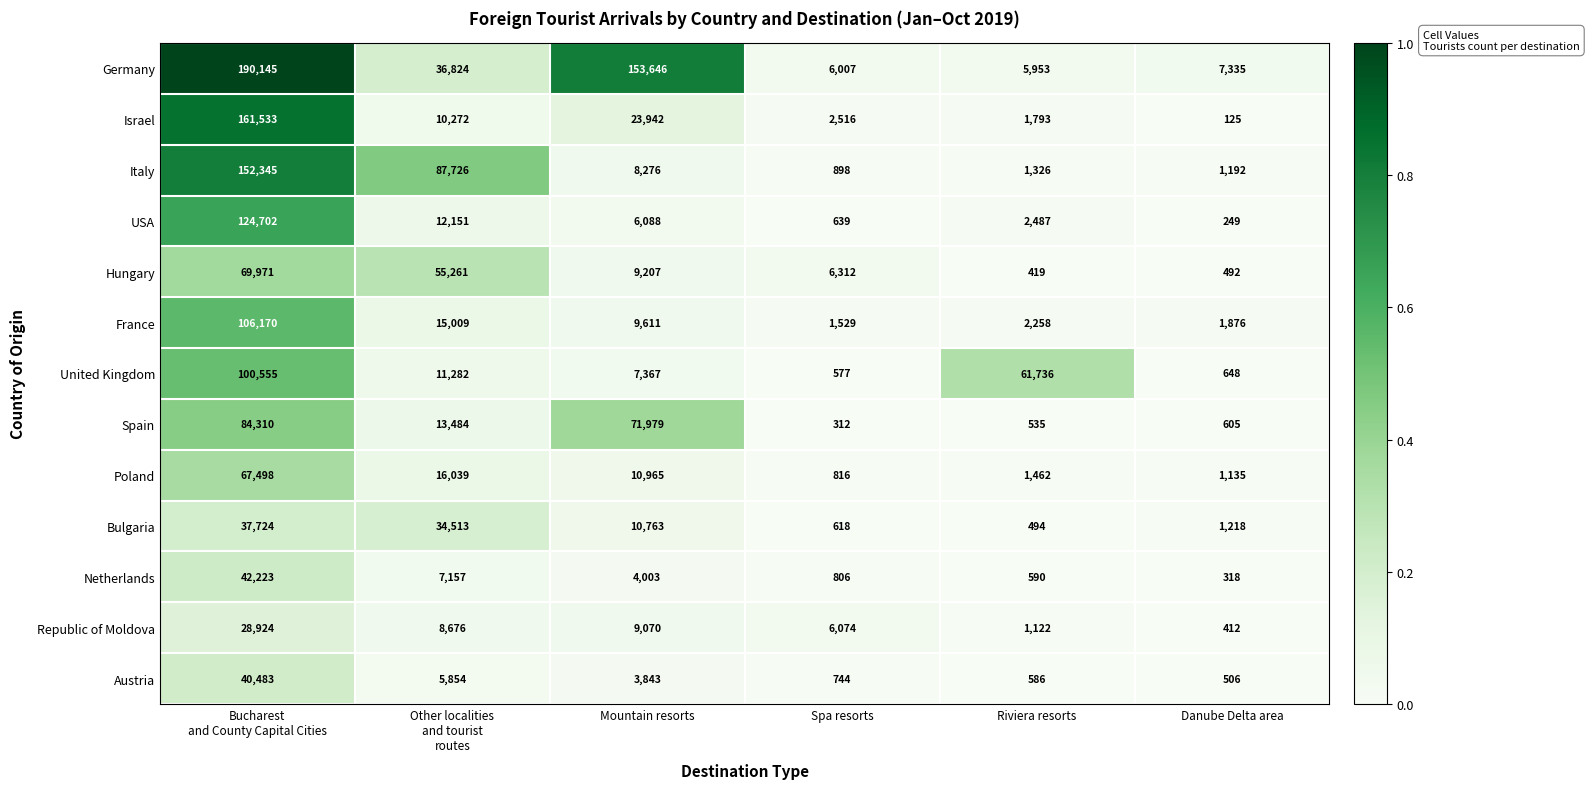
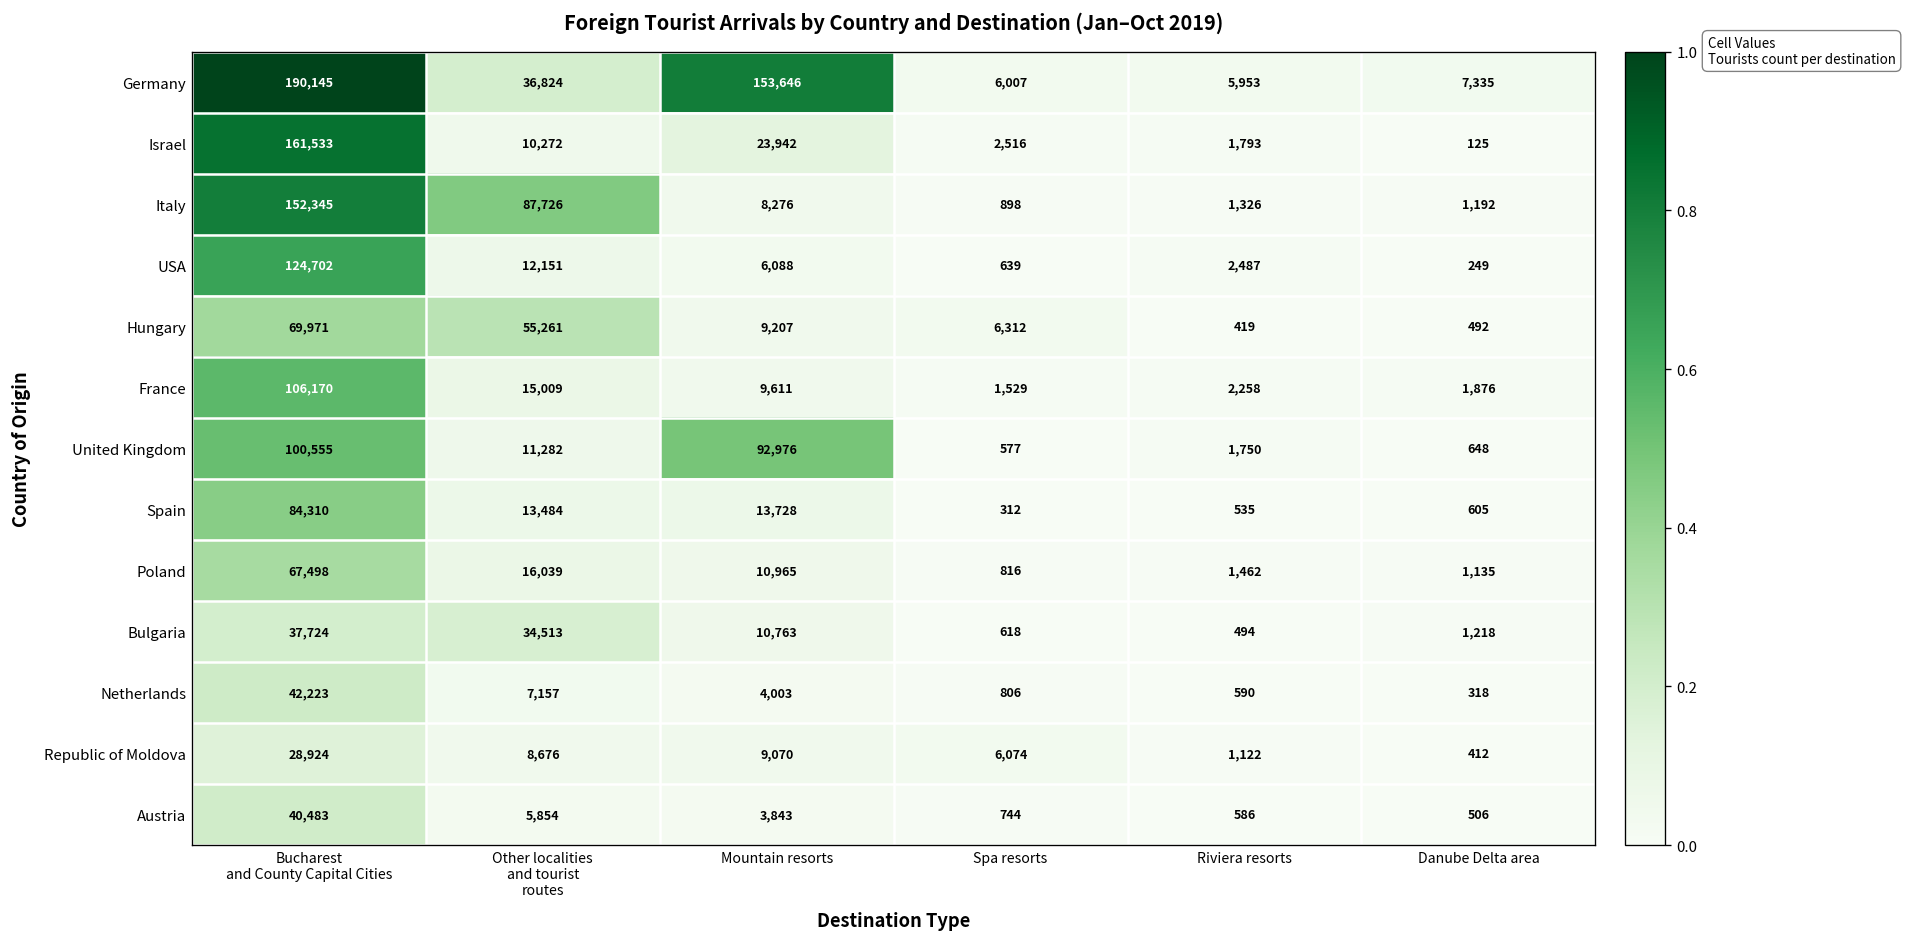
United Kingdom, Mountain resorts: 7,367 -> 92,976
United Kingdom, Riviera resorts: 61,736 -> 1,750
Spain, Mountain resorts: 71,979 -> 13,728
